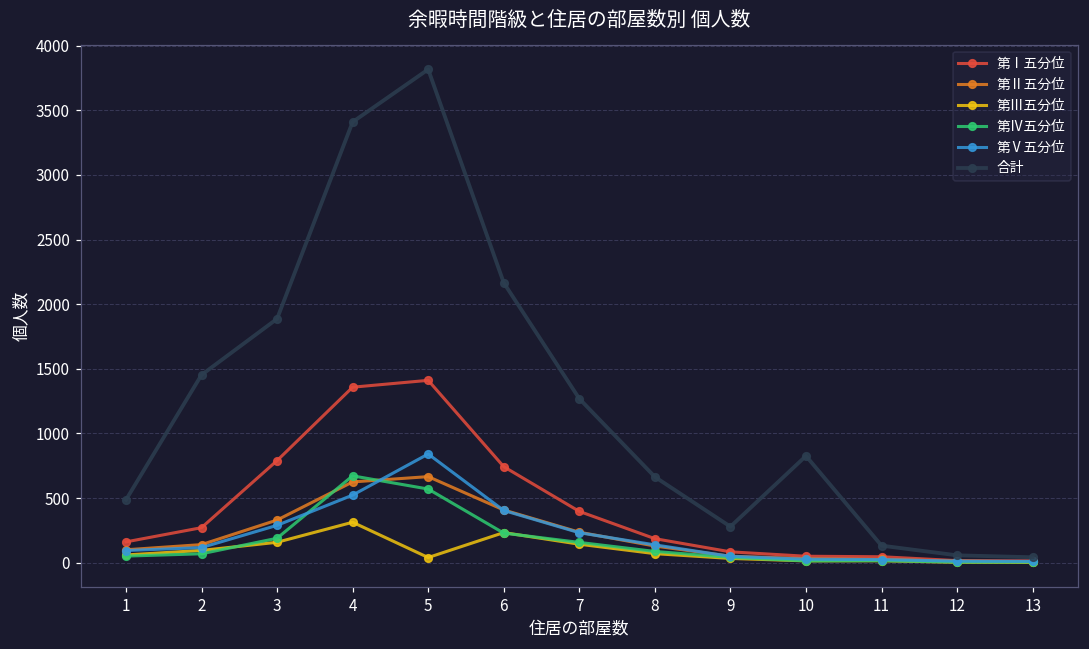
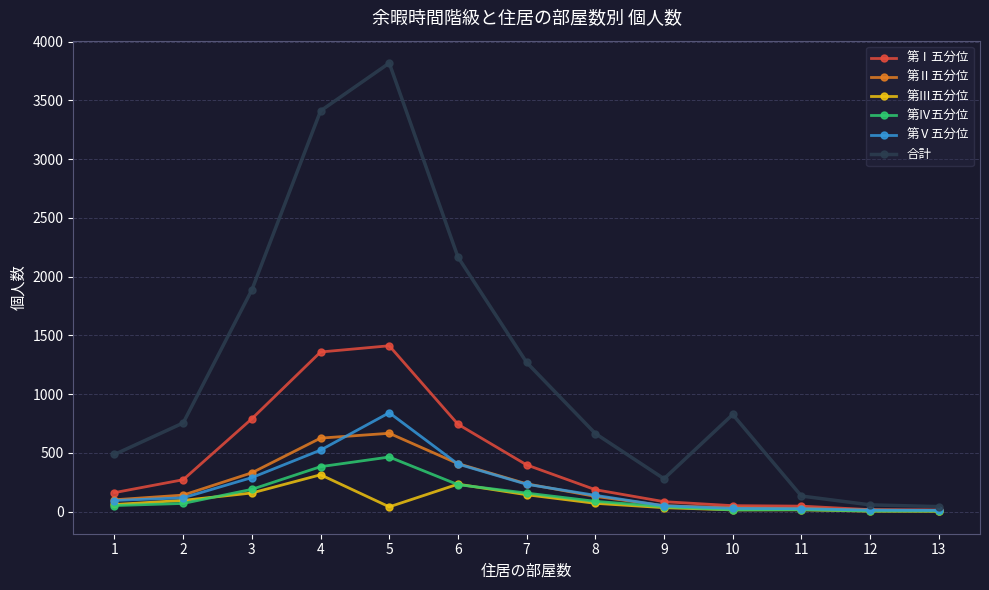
合計, 2: 1450 -> 750
第Ⅳ五分位, 4: 670 -> 380
第Ⅳ五分位, 5: 570 -> 460
